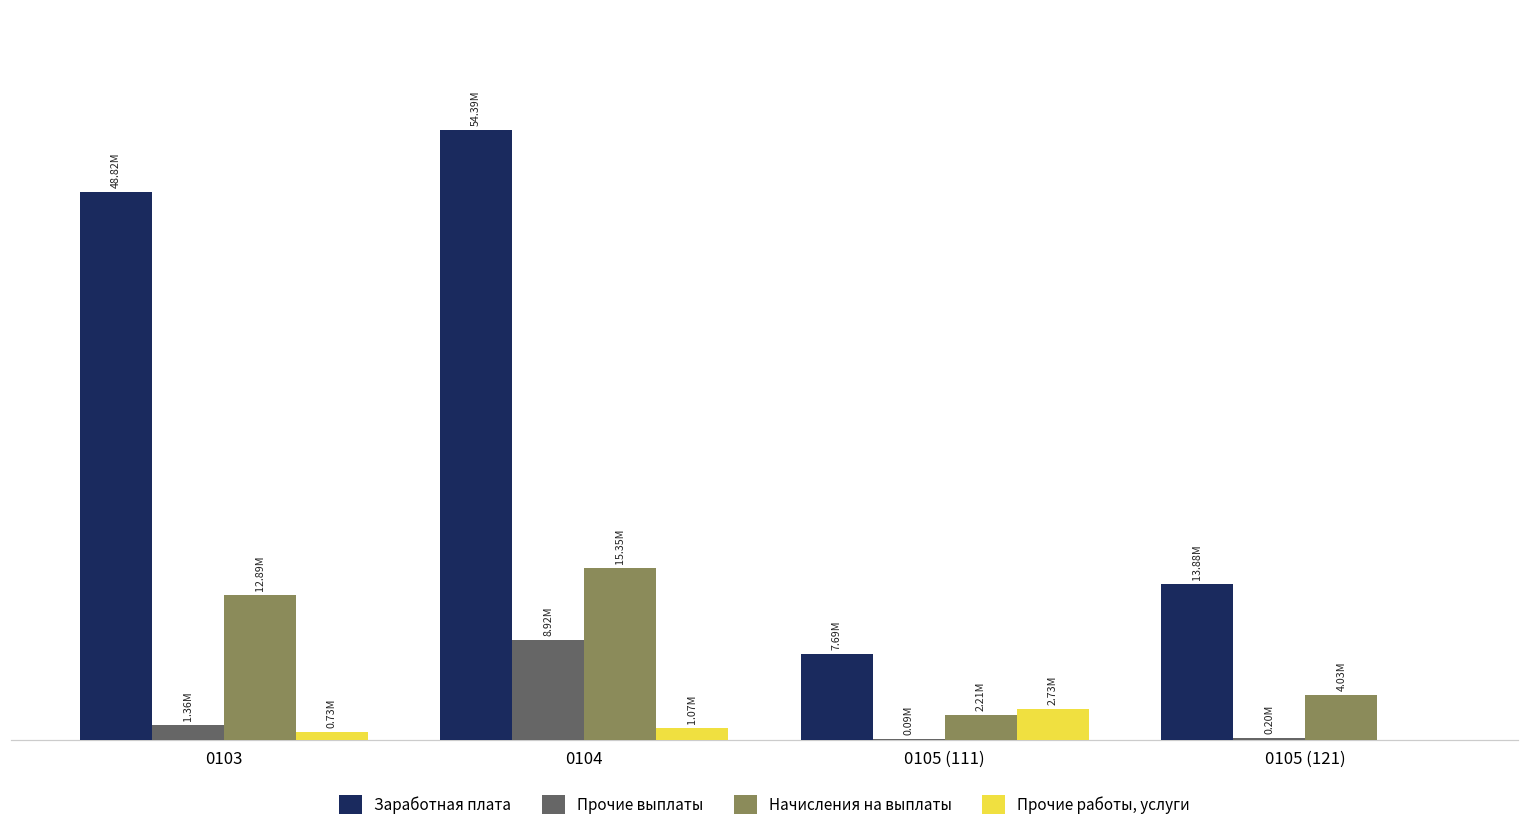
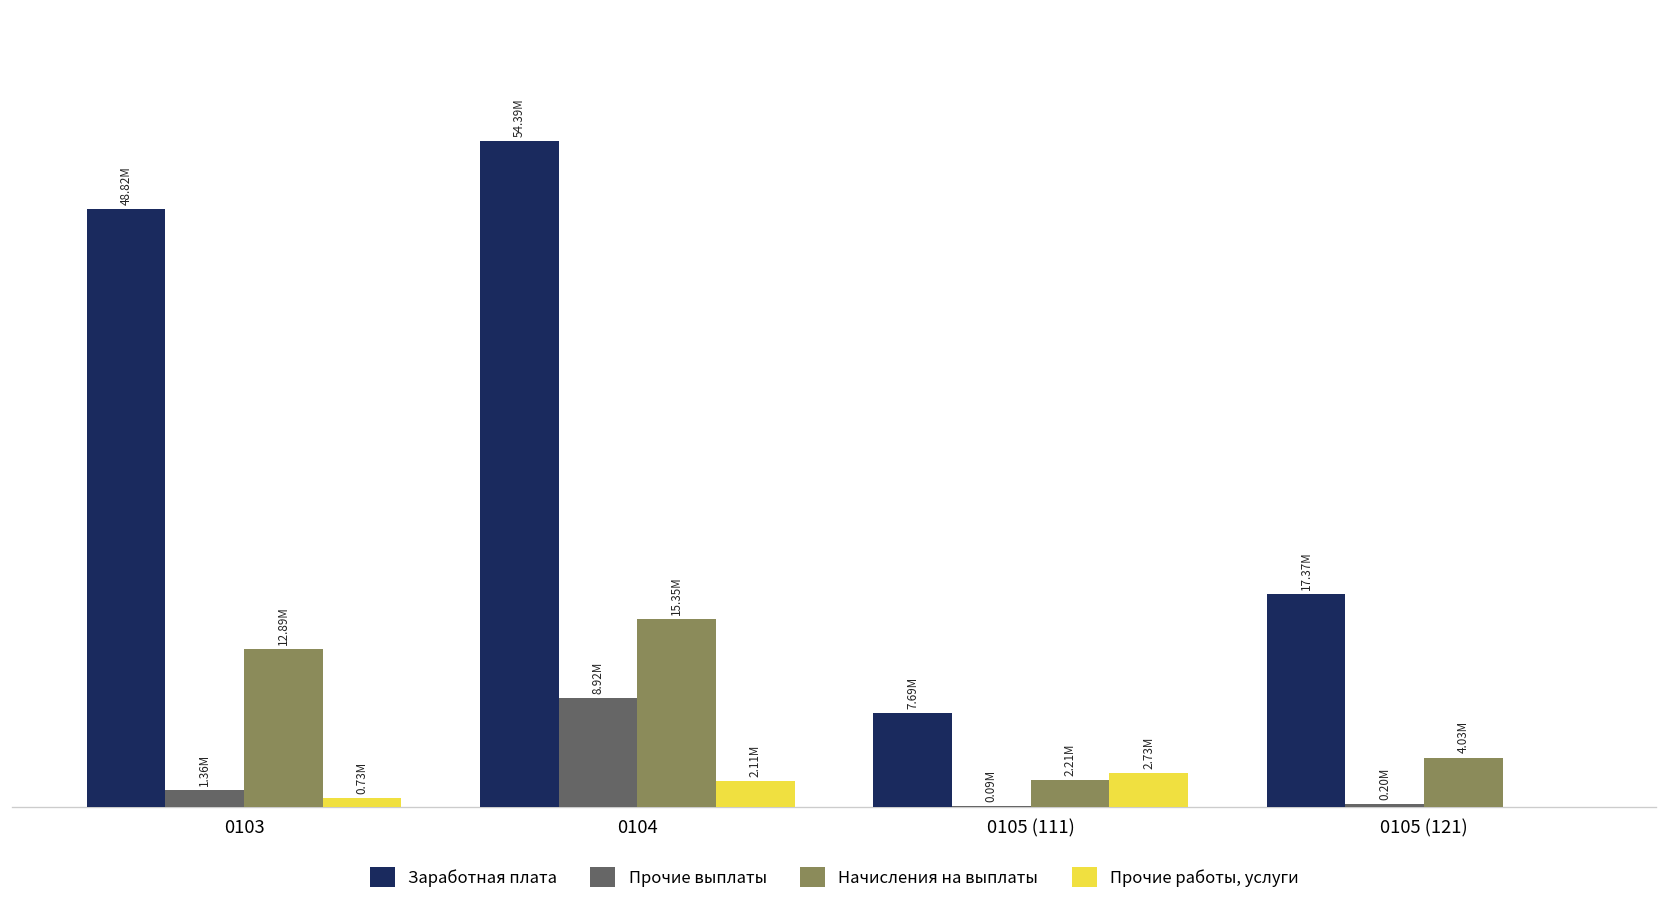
Прочие работы, услуги, 0104: 1.07M -> 2.11M
Заработная плата, 0105 (121): 13.88M -> 17.37M
